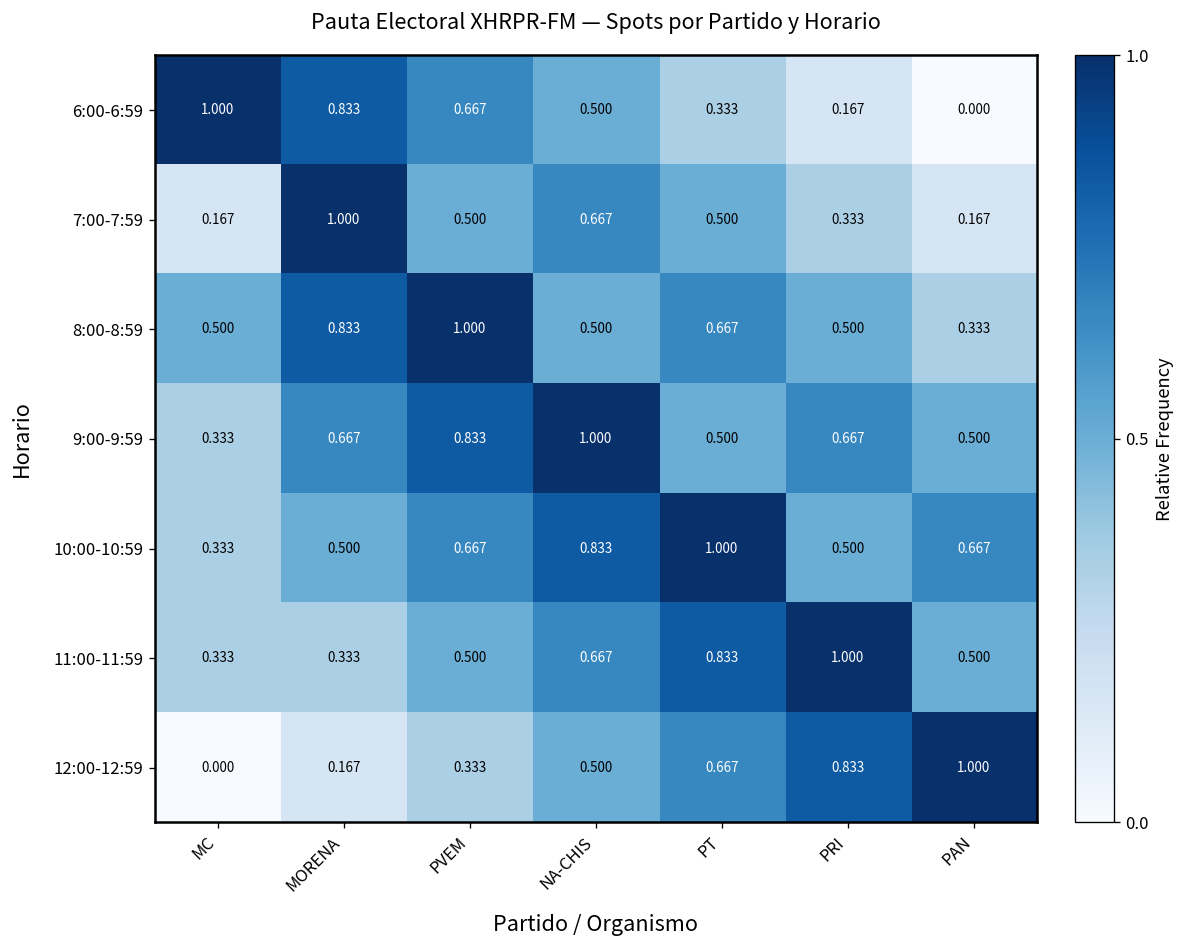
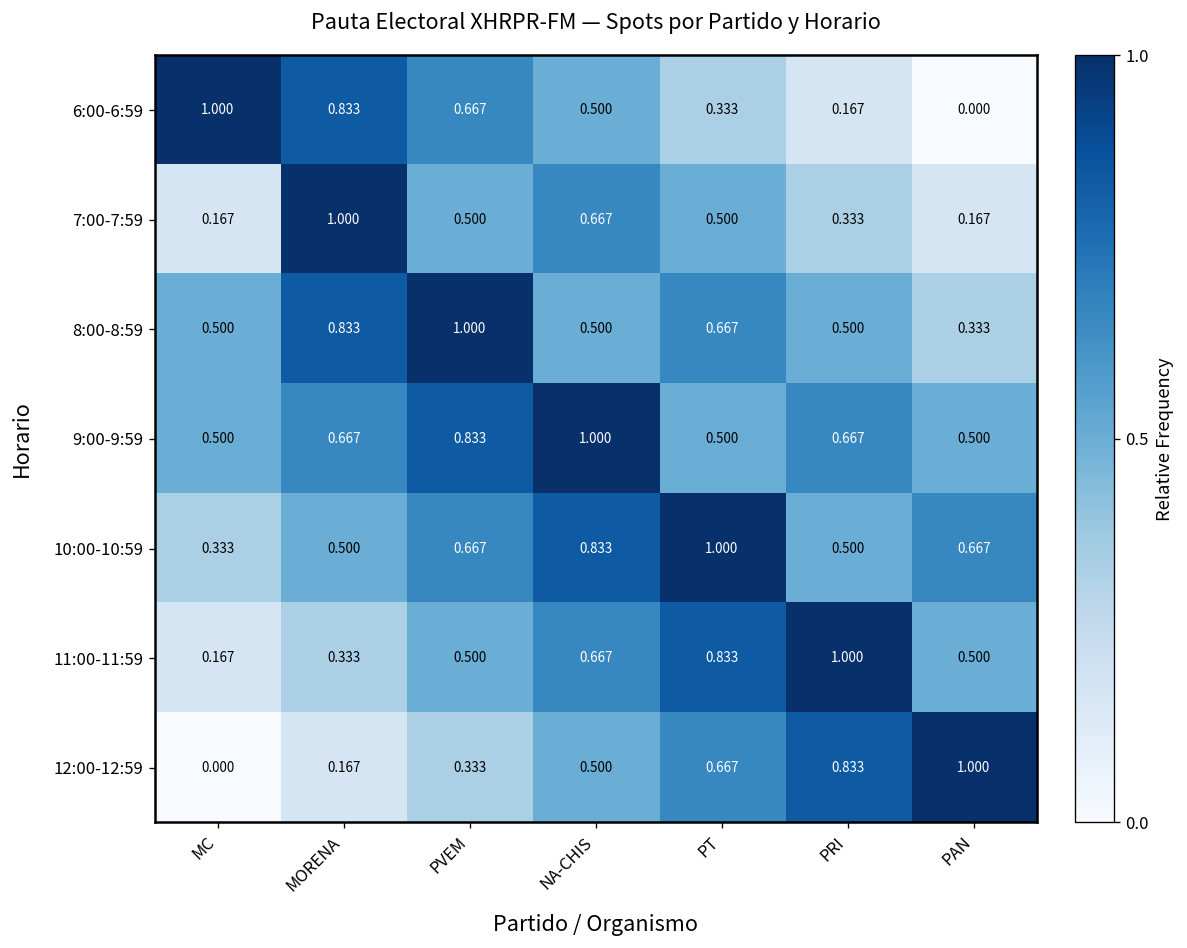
9:00-9:59, MC: 0.333 -> 0.500
11:00-11:59, MC: 0.333 -> 0.167
